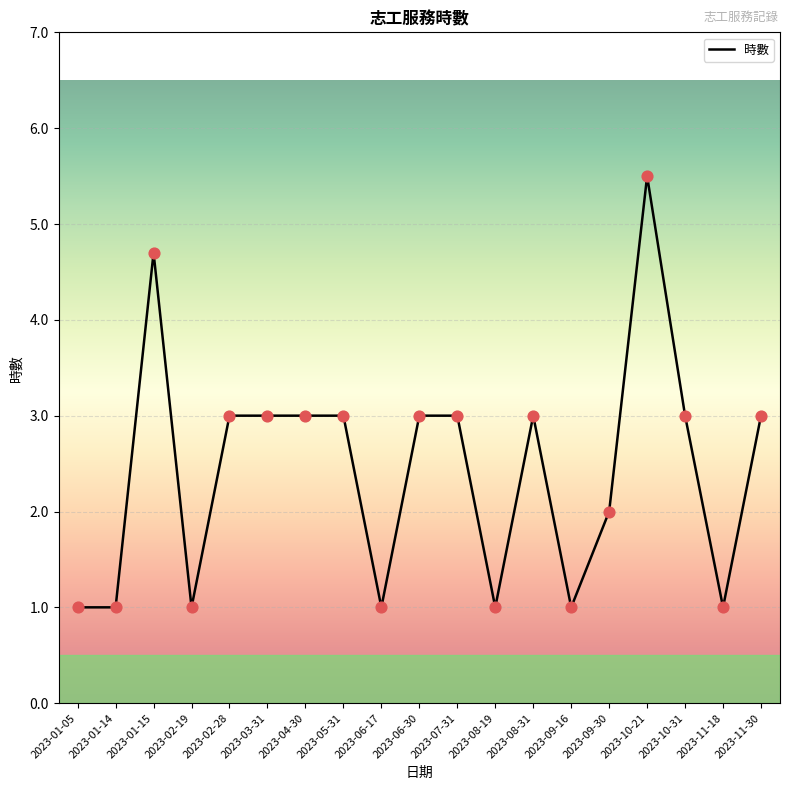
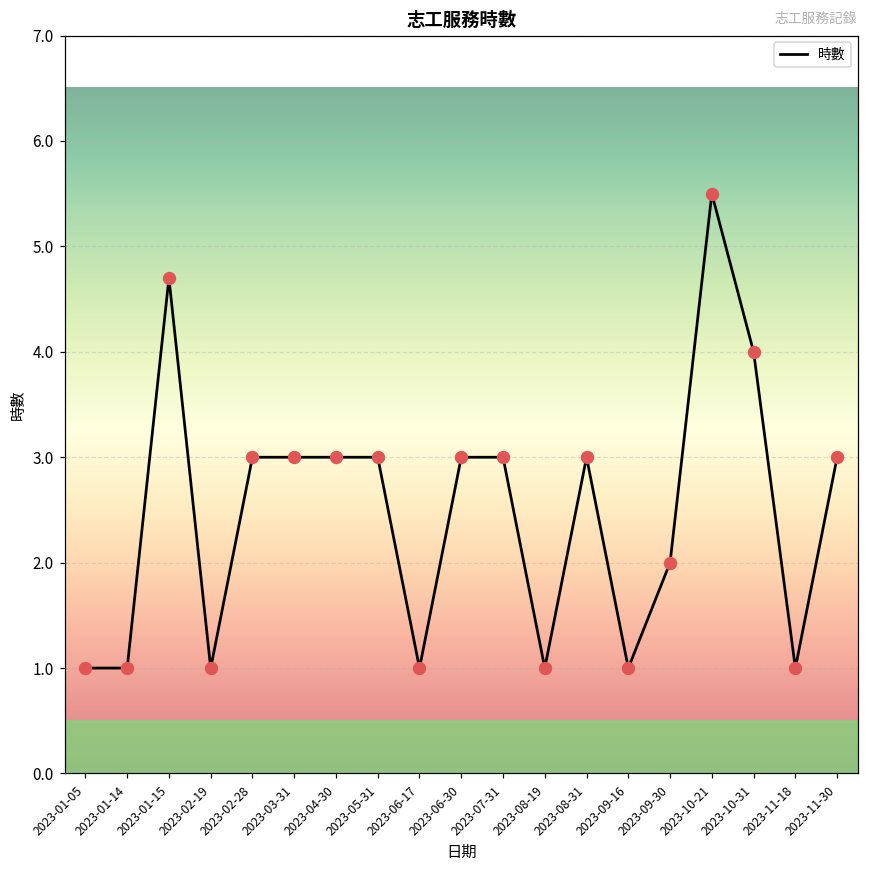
2023-10-31: 3 -> 4
